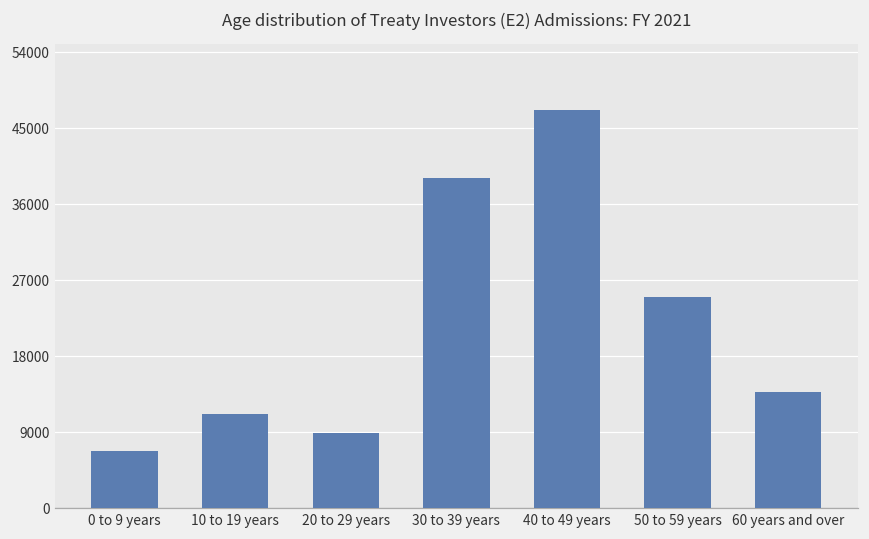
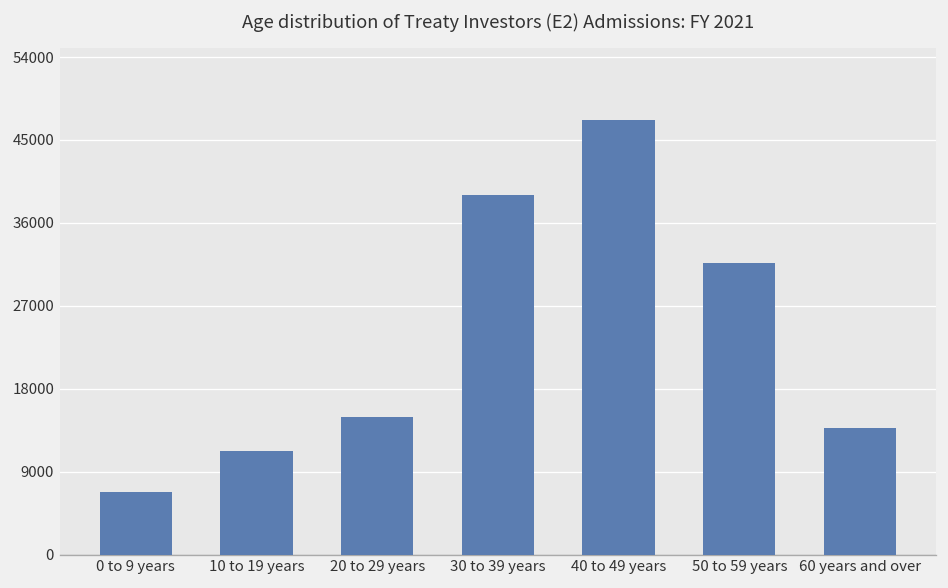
20 to 29 years: 9000 -> 15000
50 to 59 years: 25000 -> 32000
